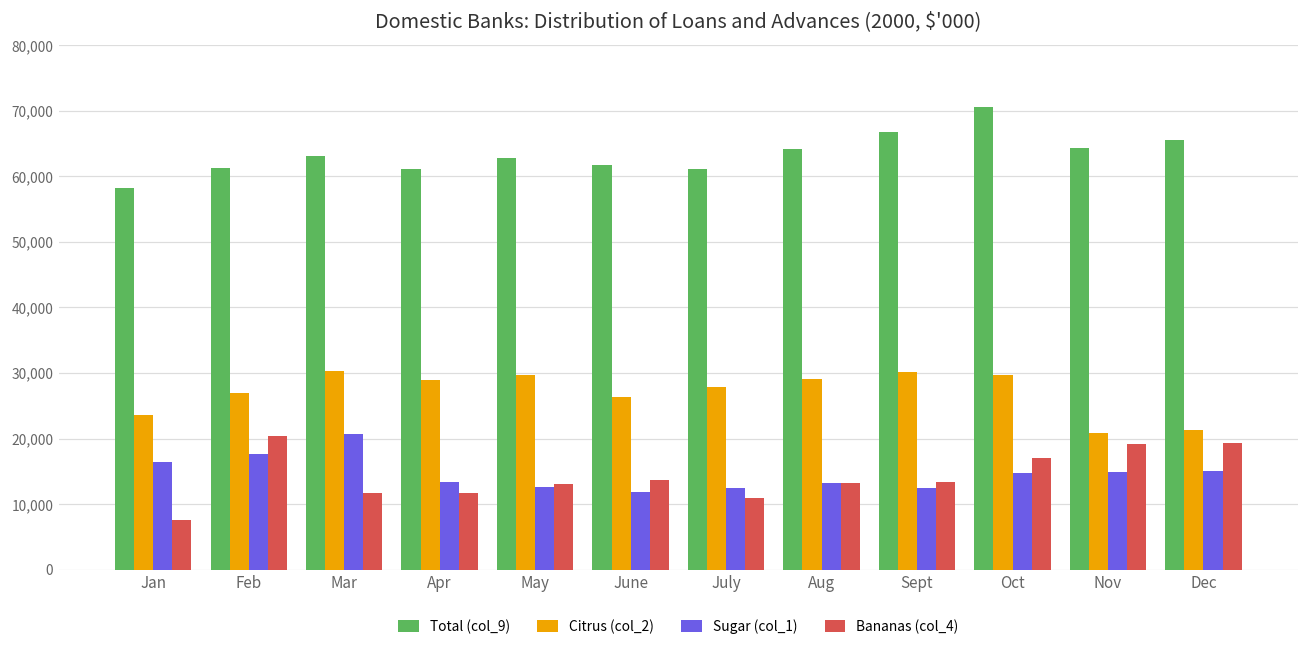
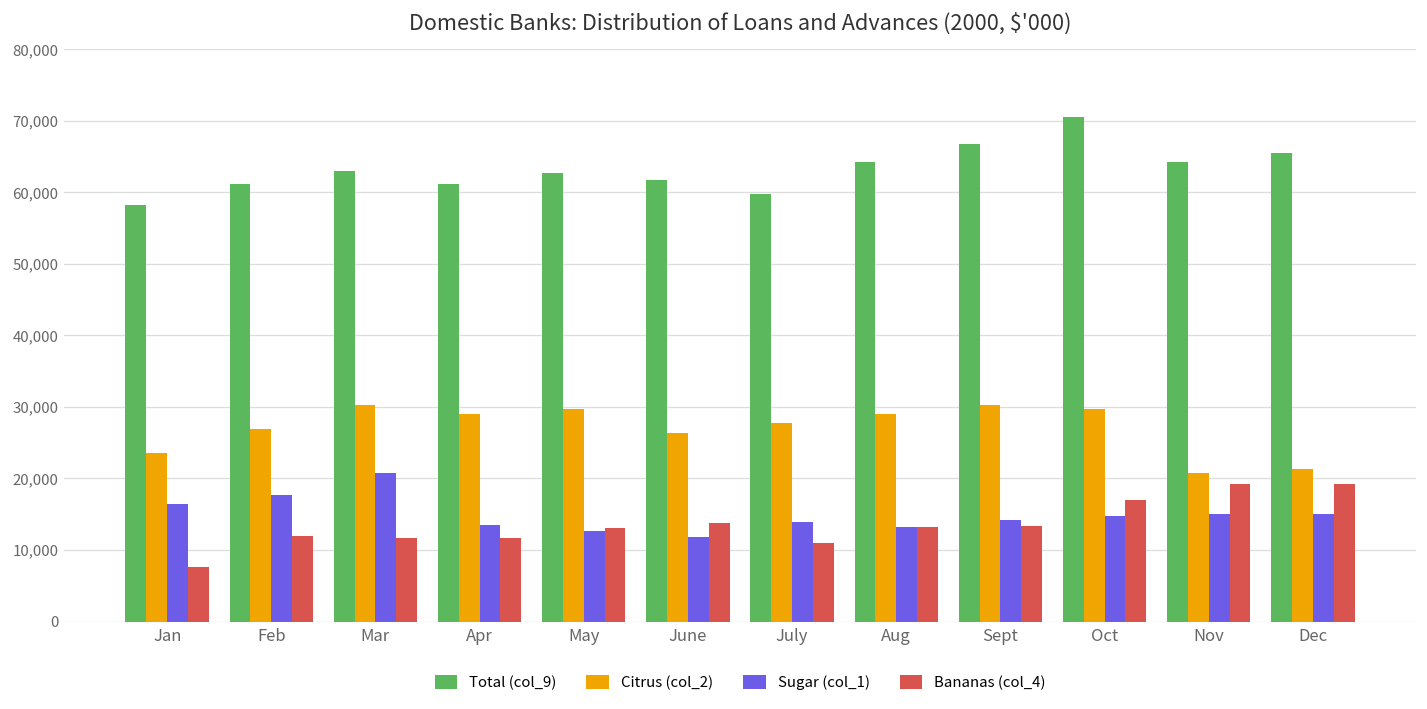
Bananas (col_4), Feb: 20,000 -> 12,000
Total (col_9), July: 61,000 -> 60,000
Sugar (col_1), July: 12,000 -> 14,000
Sugar (col_1), Sept: 12,000 -> 14,000
